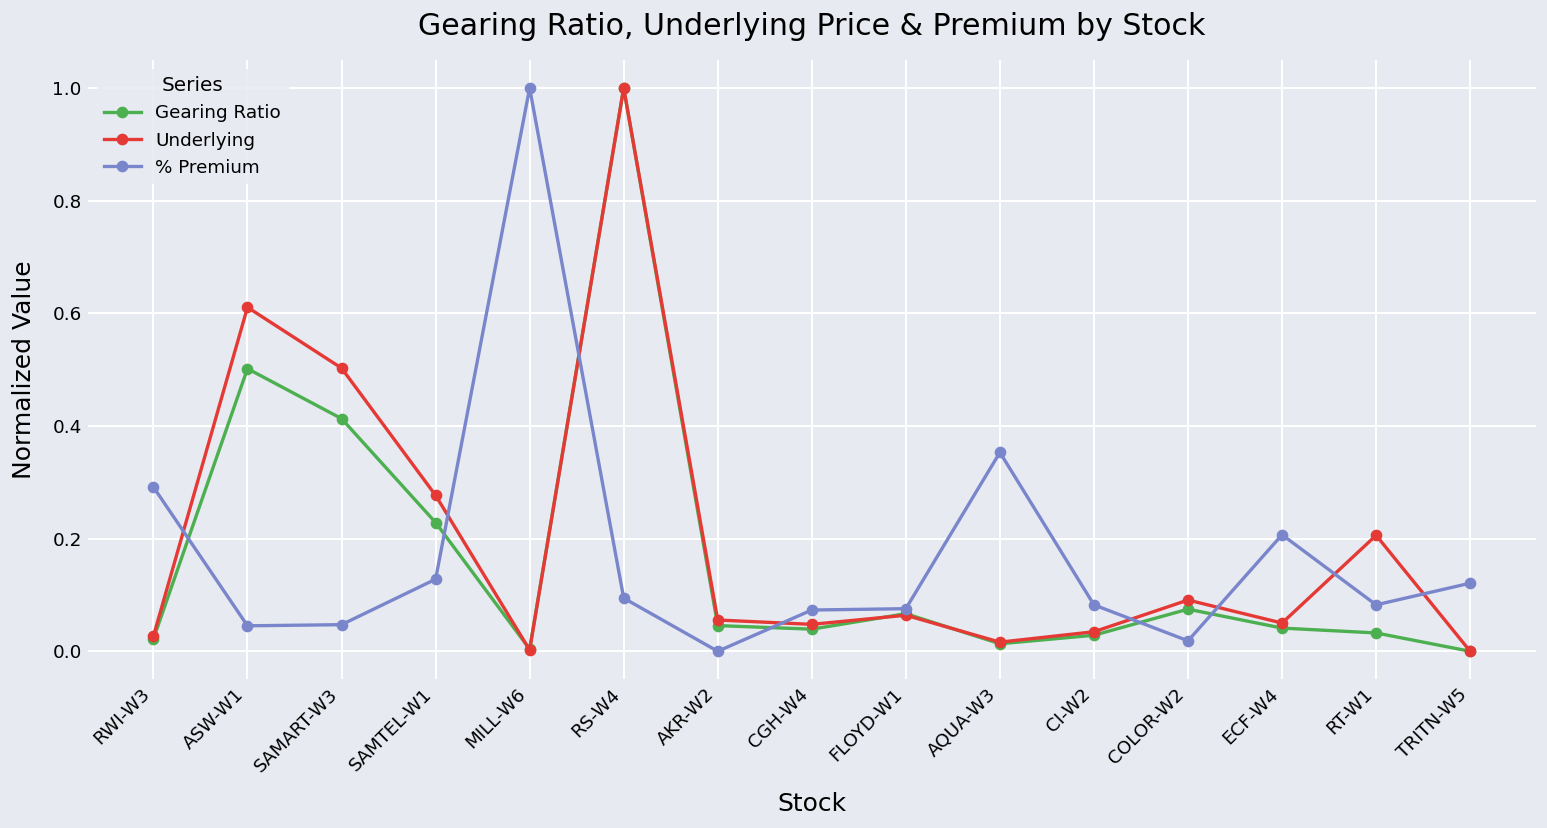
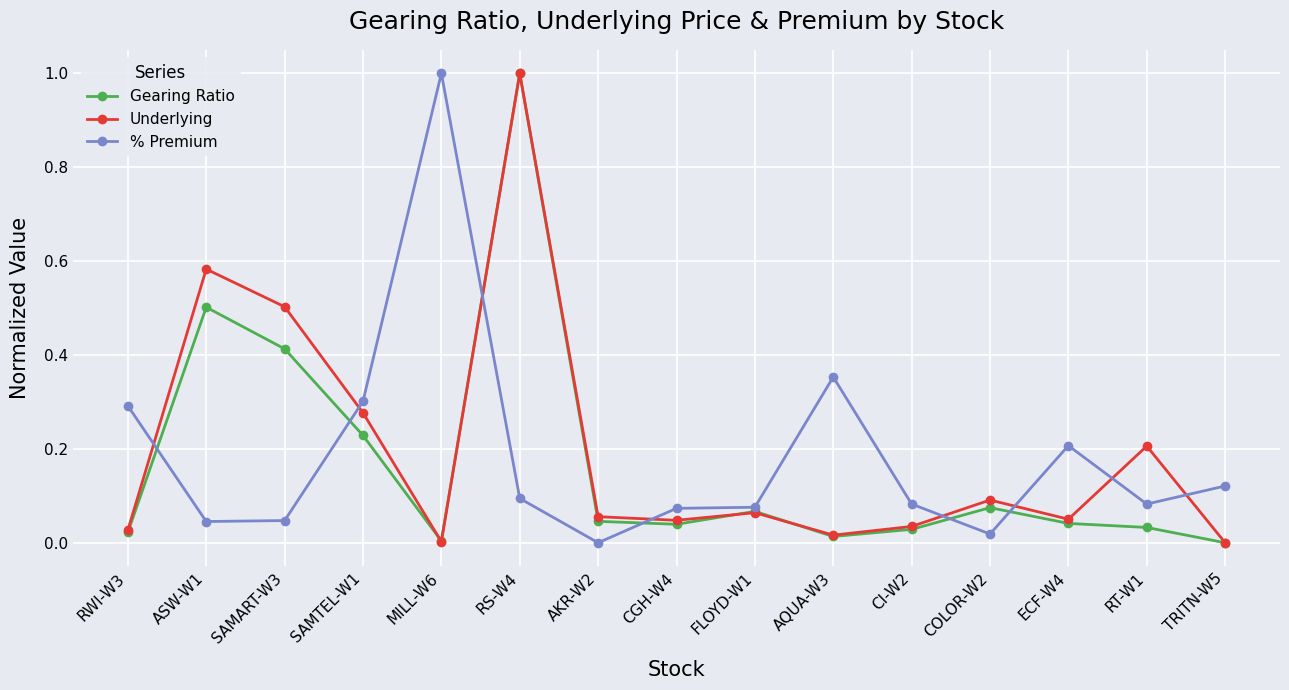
Underlying, ASW-W1: 0.61 -> 0.58
% Premium, SAMTEL-W1: 0.13 -> 0.30
